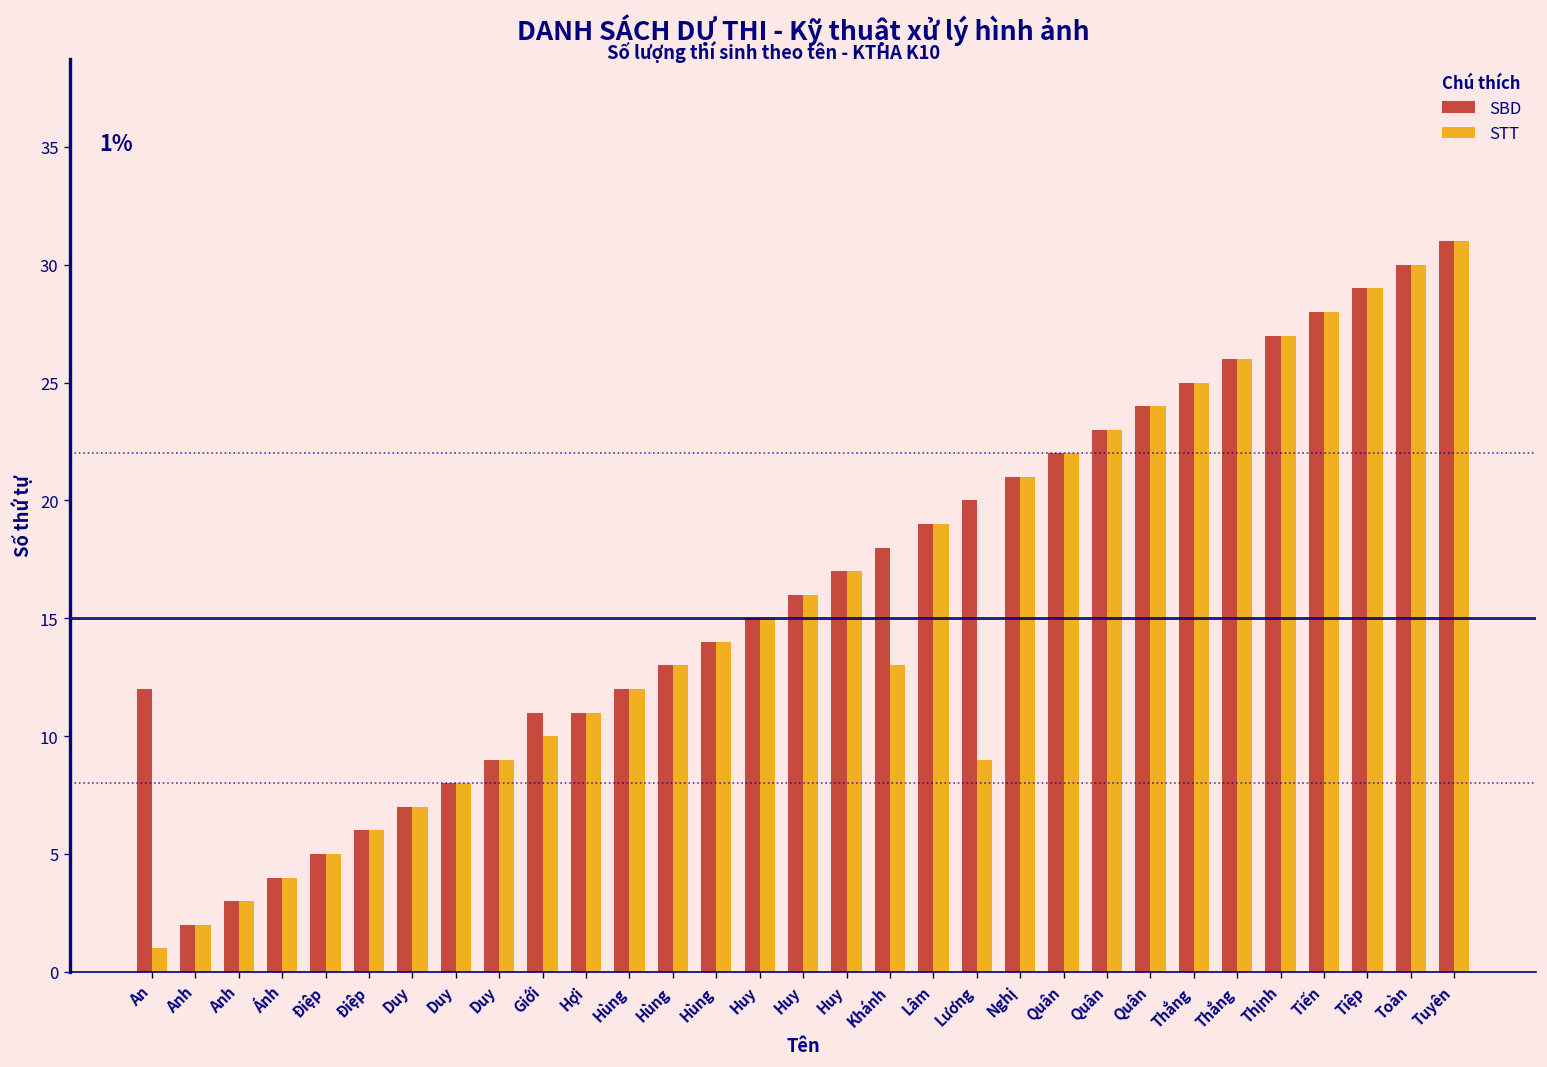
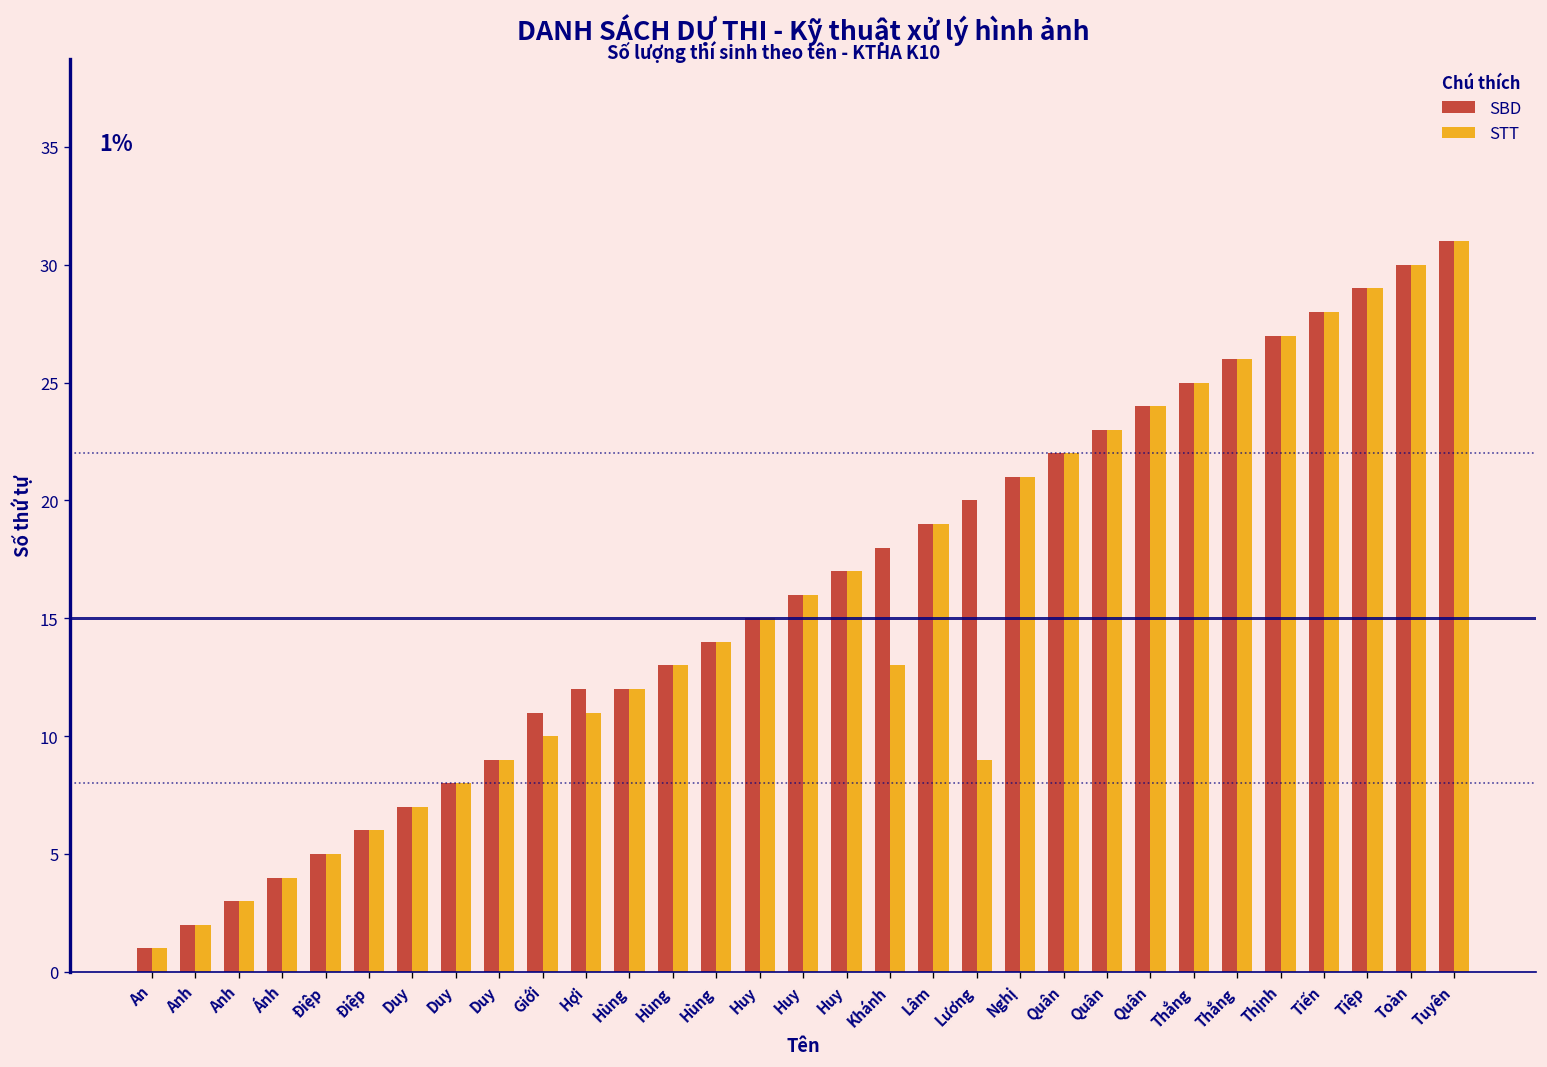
SBD, An: 12 -> 1
SBD, Hợi: 11 -> 12
